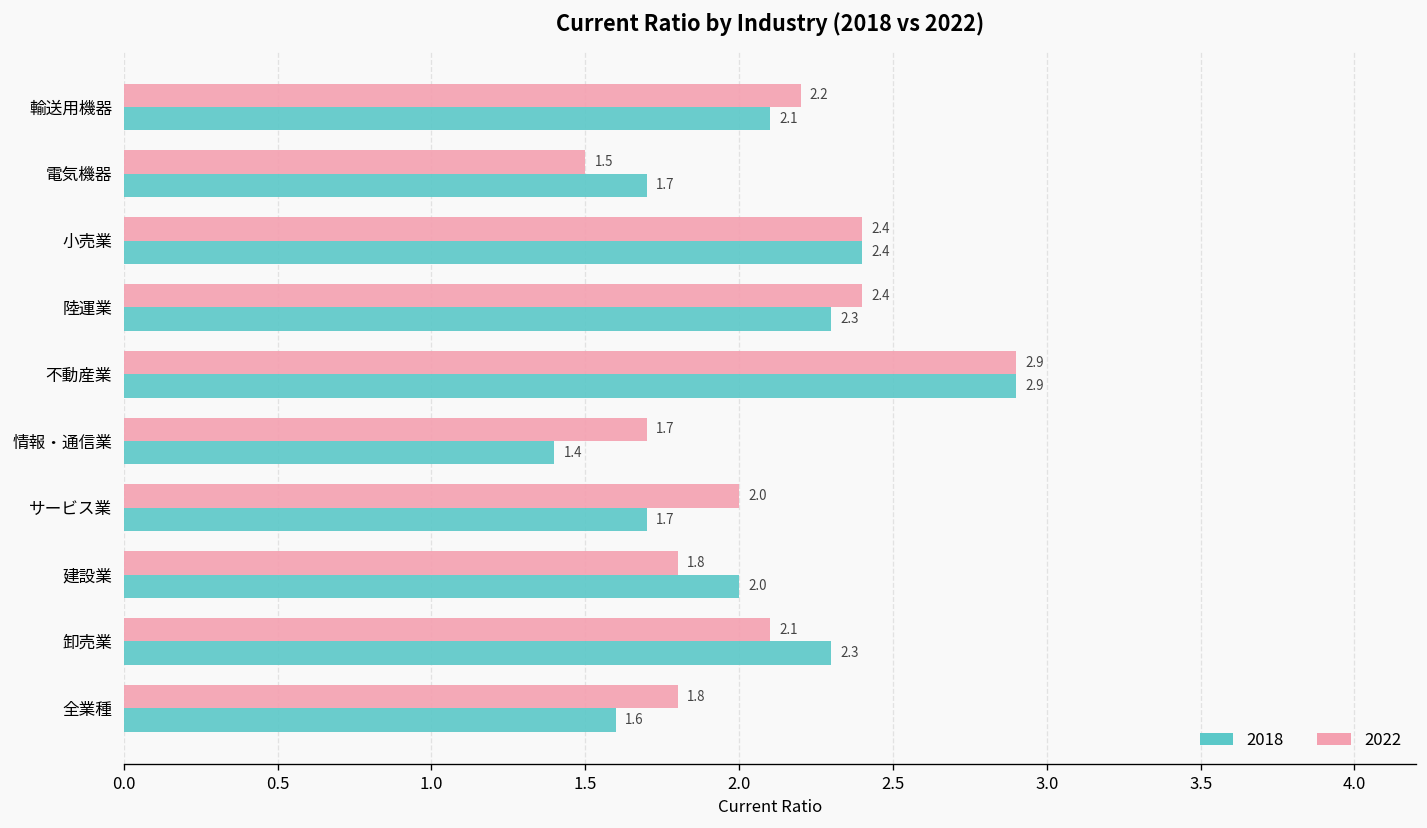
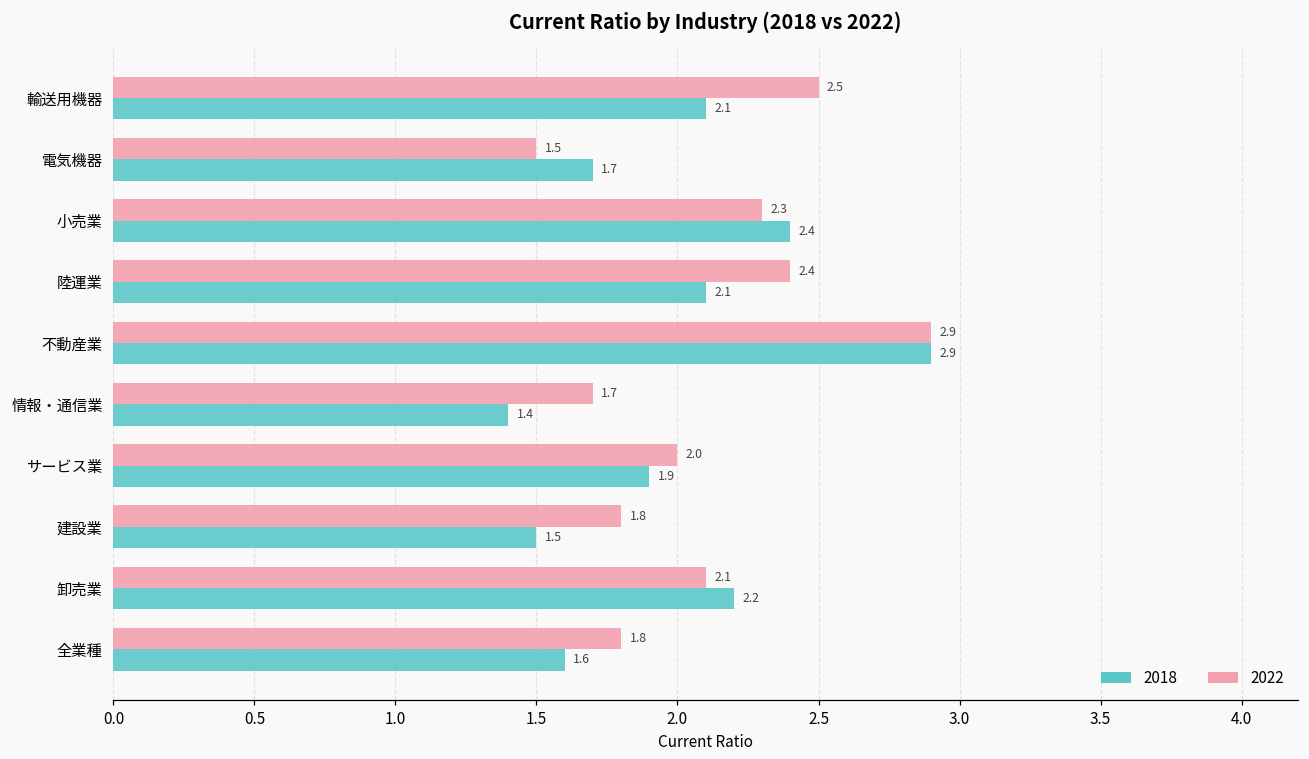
2022, 輸送用機器: 2.2 -> 2.5
2022, 小売業: 2.4 -> 2.3
2018, 陸運業: 2.3 -> 2.1
2018, サービス業: 1.7 -> 1.9
2018, 建設業: 2.0 -> 1.5
2018, 卸売業: 2.3 -> 2.2
